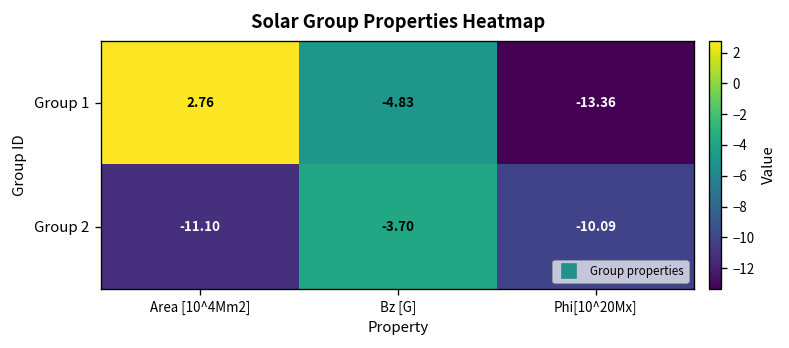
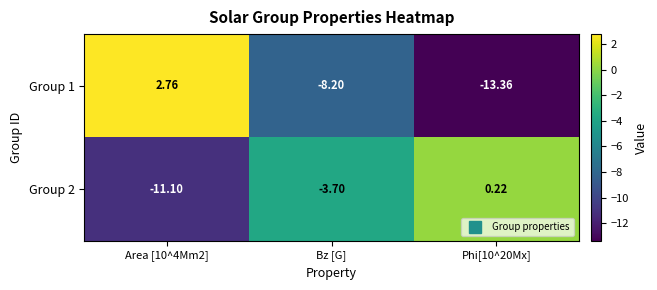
Group 1, Bz [G]: -4.83 -> -8.20
Group 2, Phi[10^20Mx]: -10.09 -> 0.22
